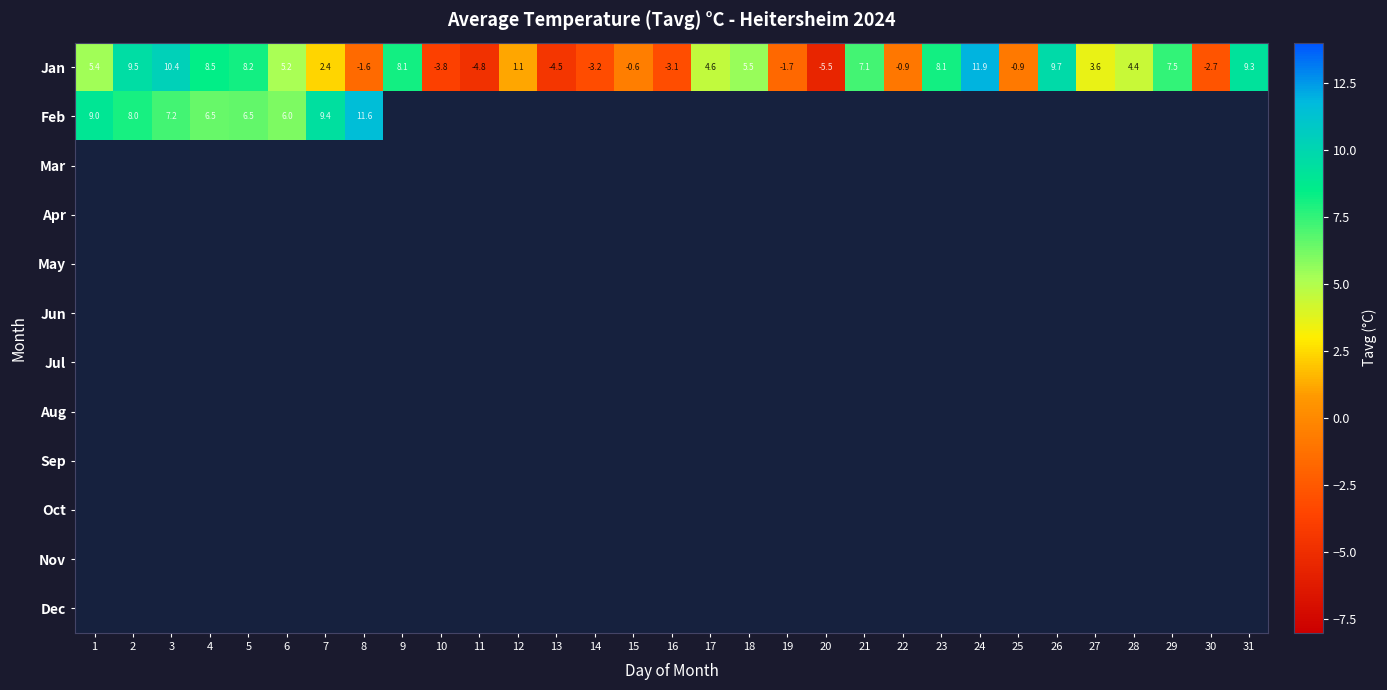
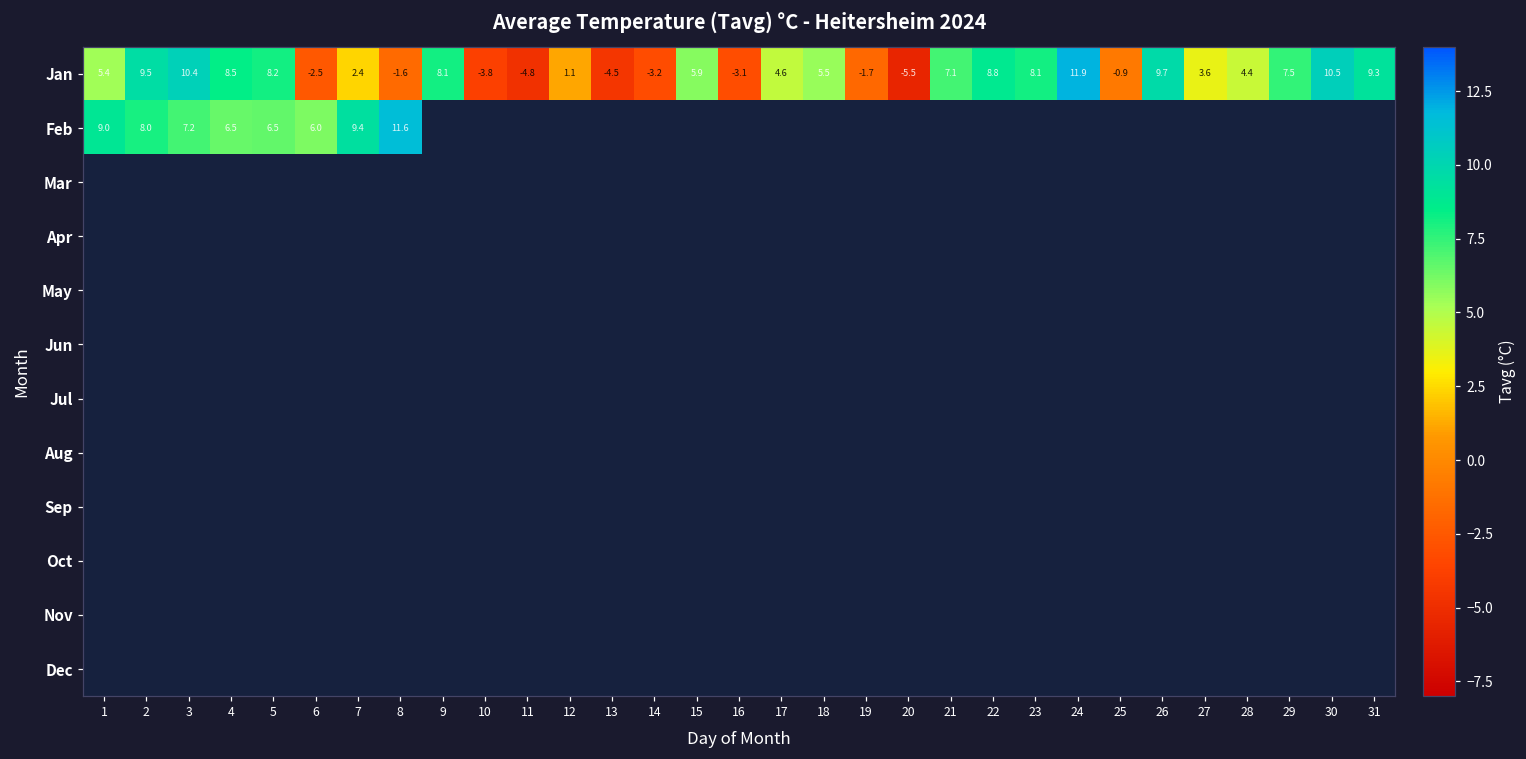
Jan, 6: 5.2 -> -2.5
Jan, 15: -0.6 -> 5.9
Jan, 22: -0.9 -> 8.8
Jan, 30: -2.7 -> 10.5
